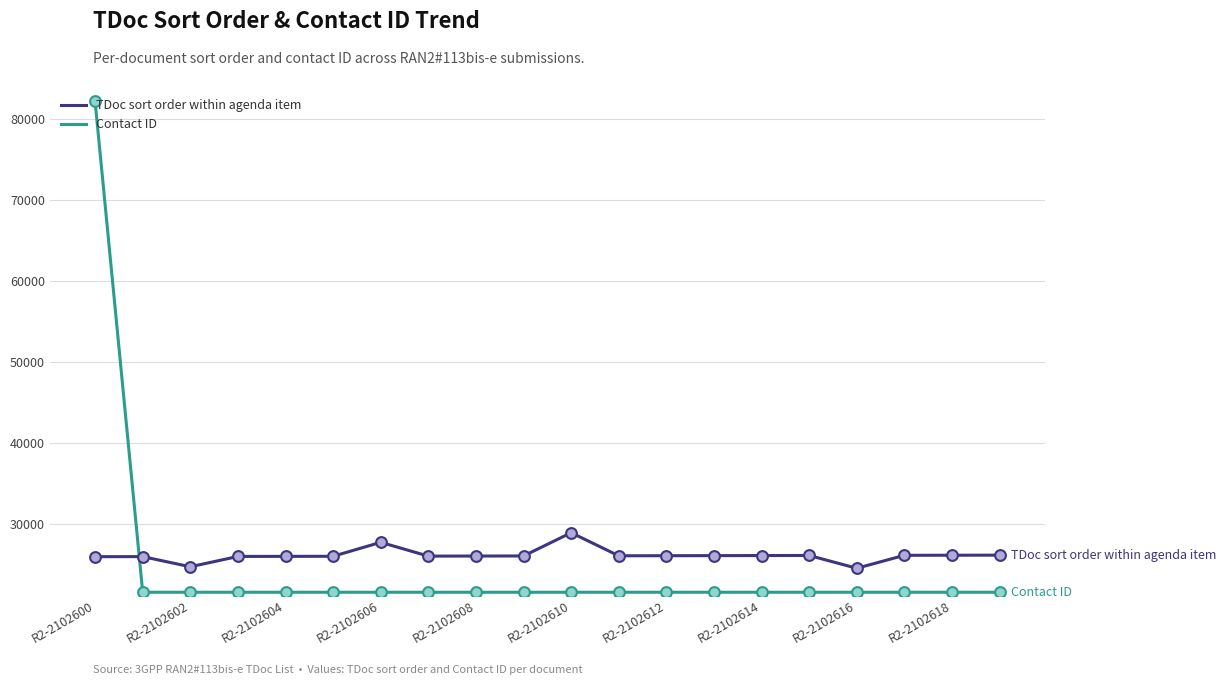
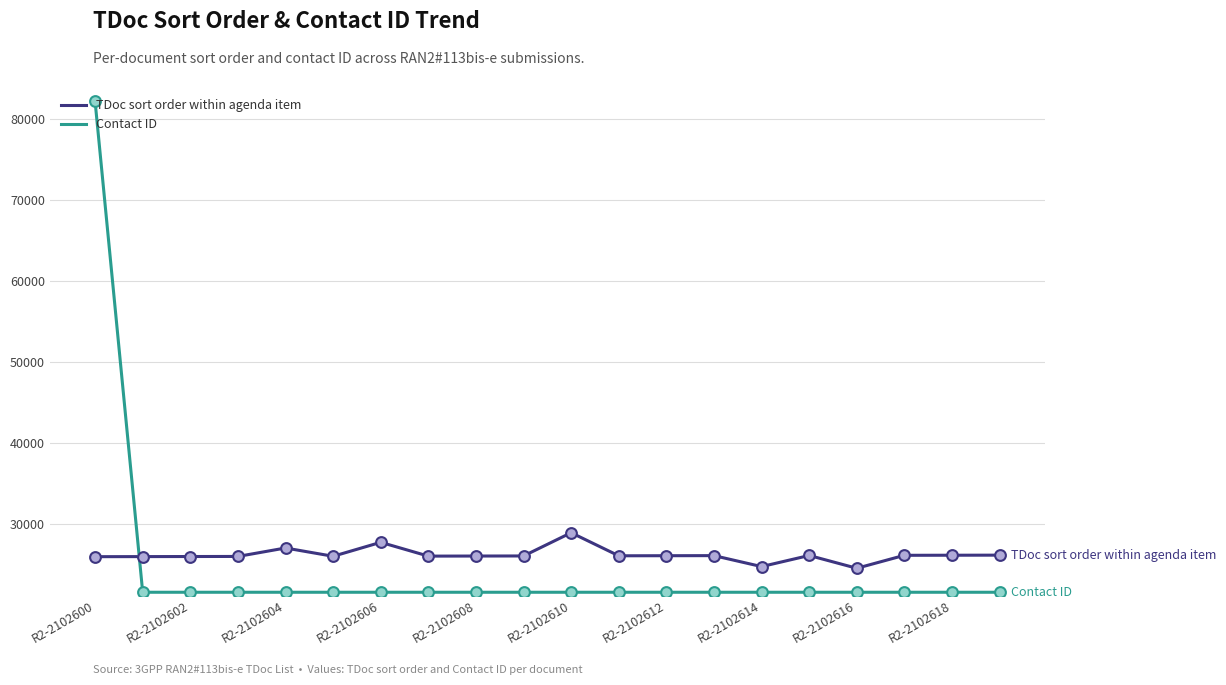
TDoc sort order within agenda item, R2-2102602: 25000 -> 26000
TDoc sort order within agenda item, R2-2102604: 26000 -> 27000
TDoc sort order within agenda item, R2-2102614: 26000 -> 25000
